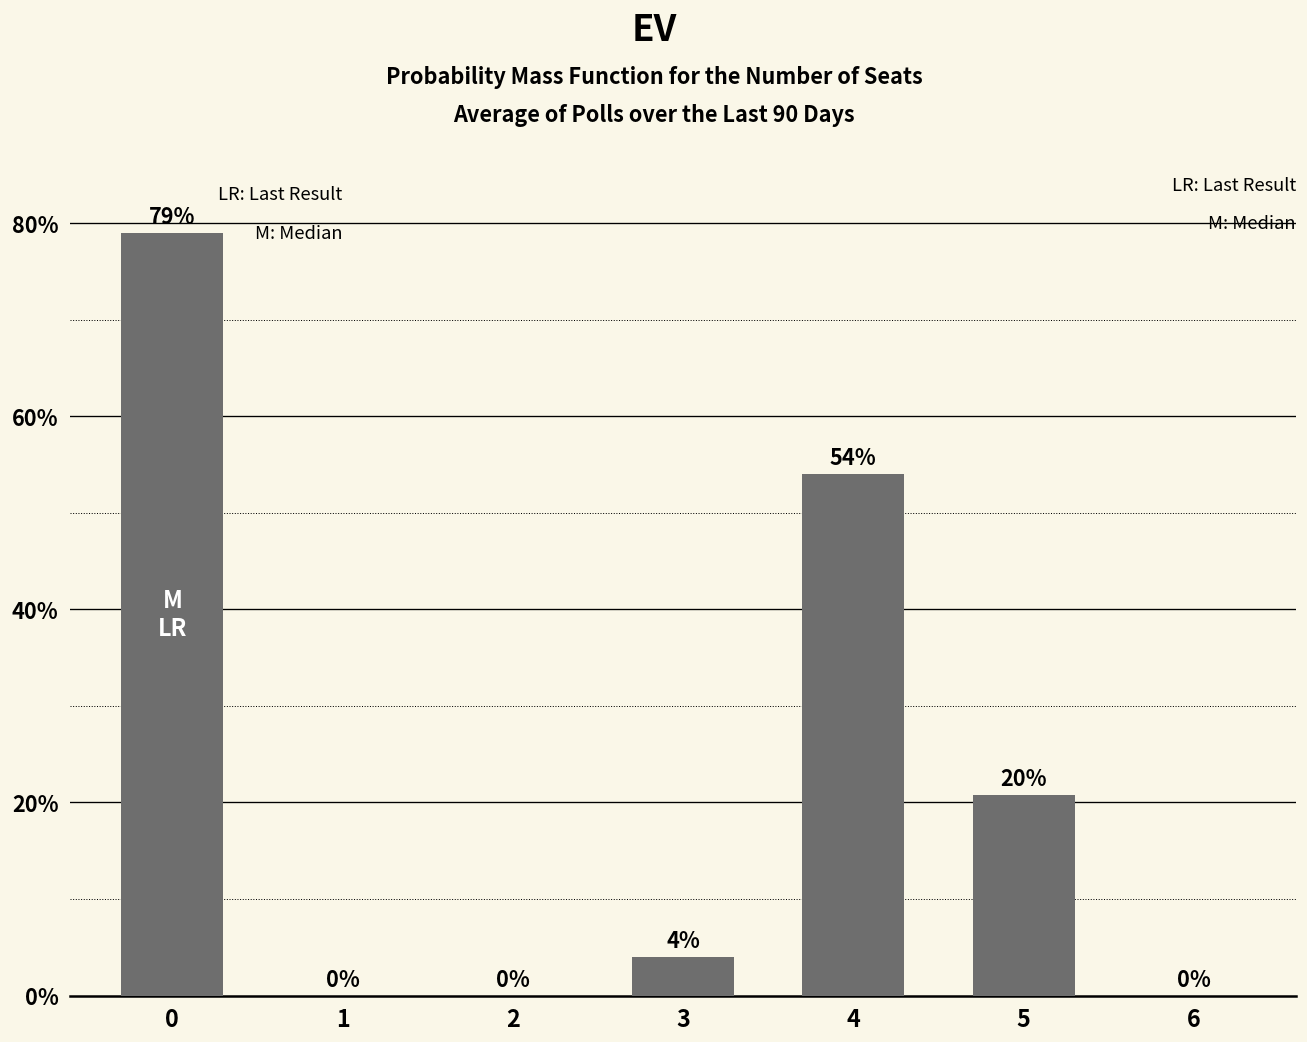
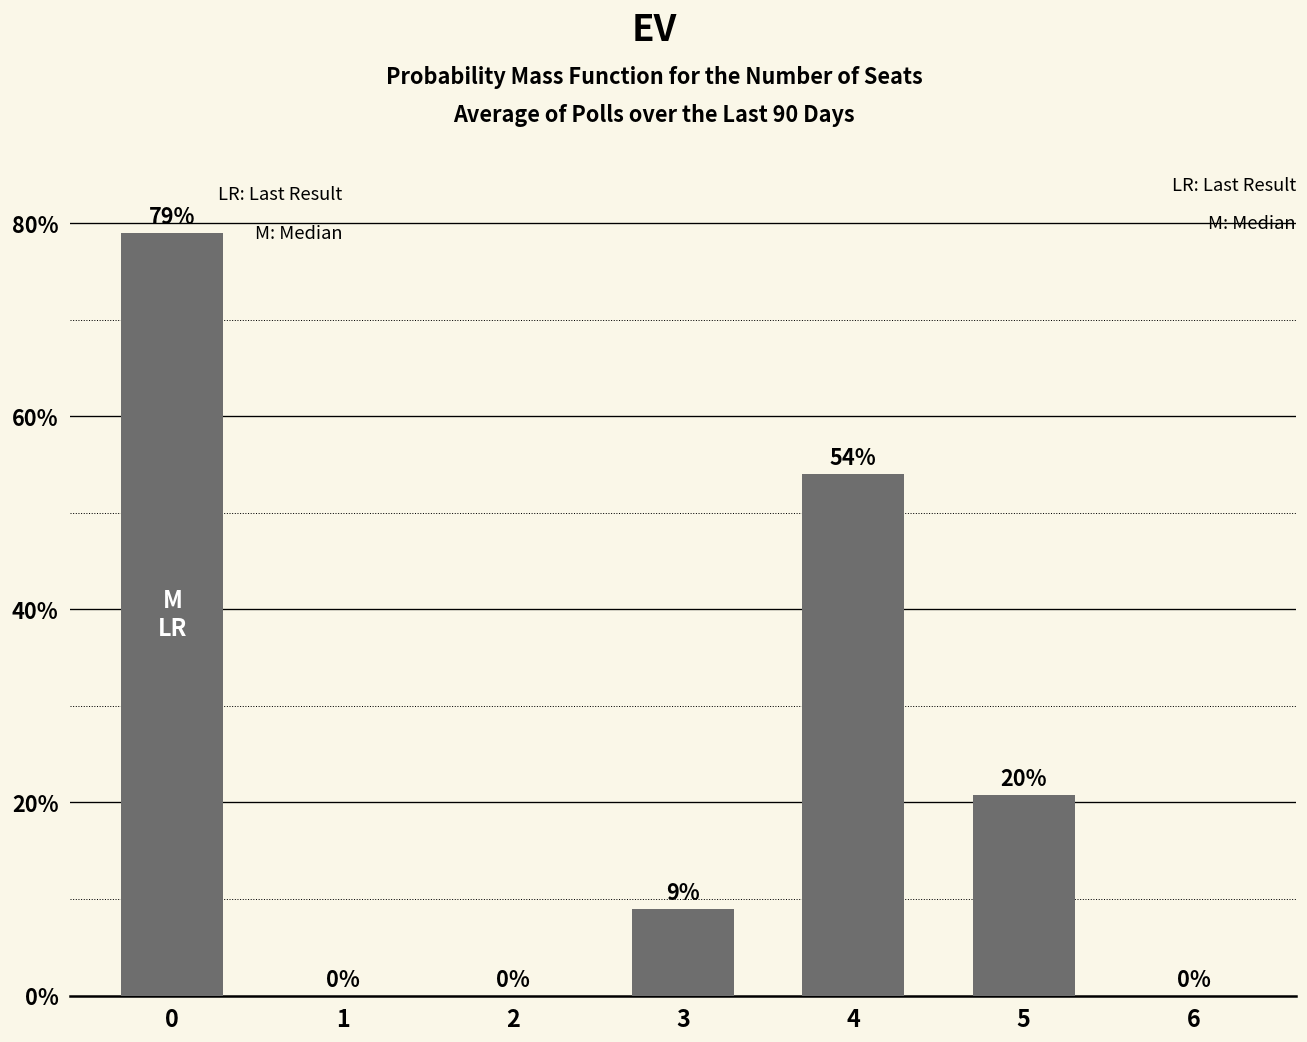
3: 4% -> 9%
